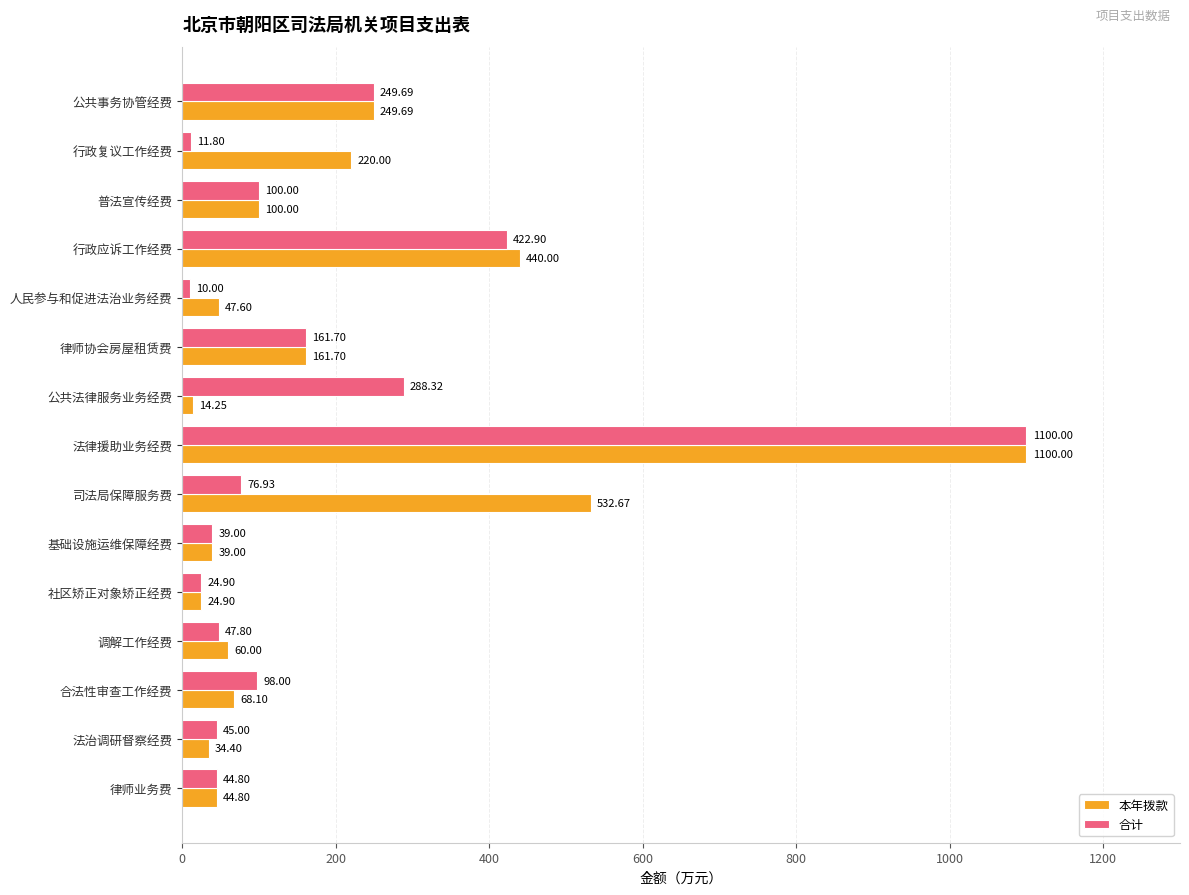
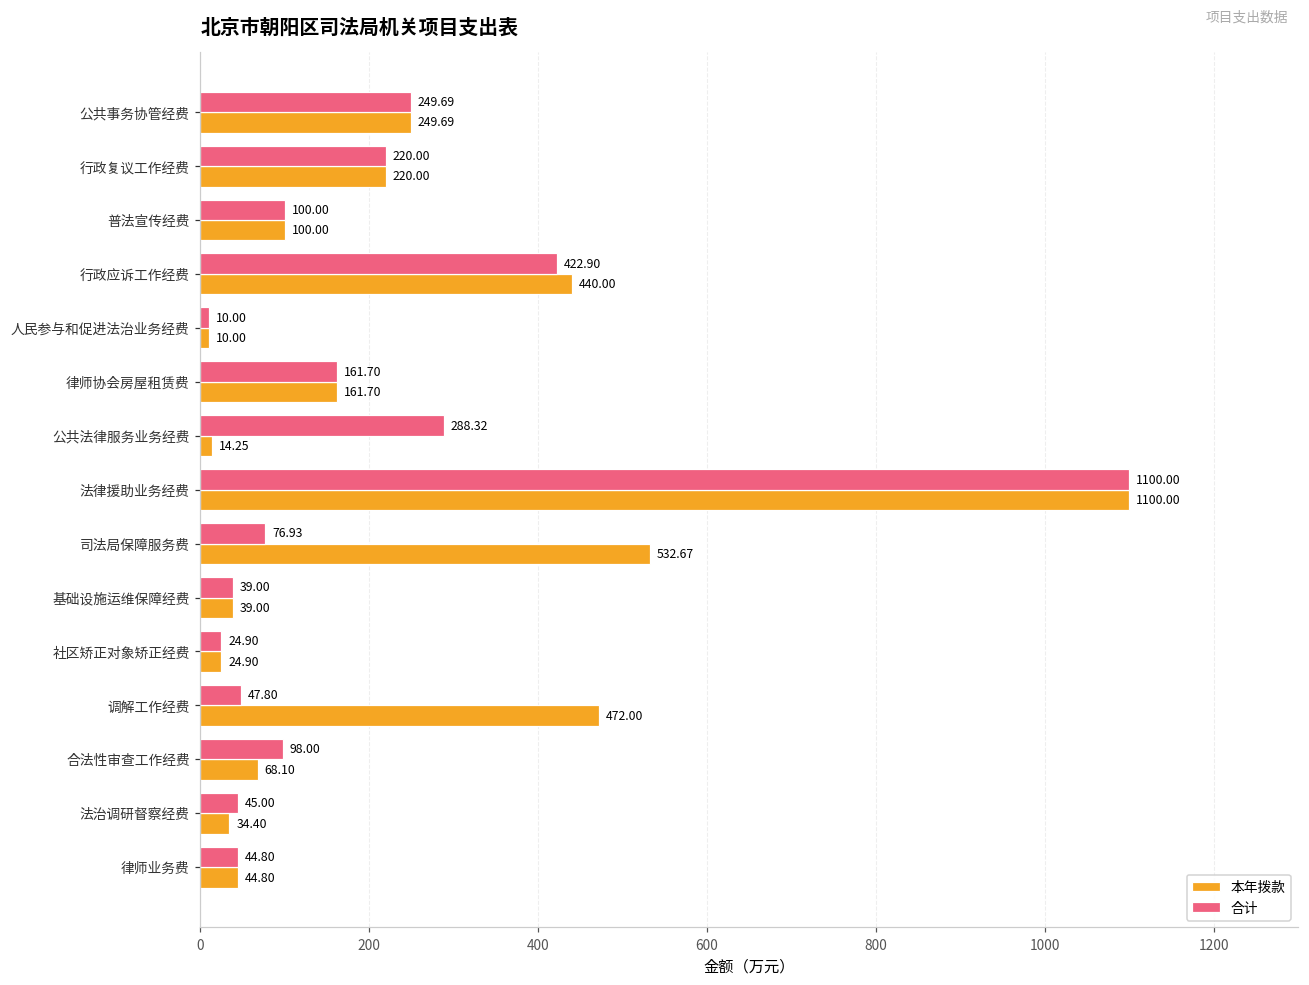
合计, 行政复议工作经费: 11.80 -> 220.00
本年拨款, 人民参与和促进法治业务经费: 47.60 -> 10.00
本年拨款, 调解工作经费: 60.00 -> 472.00
